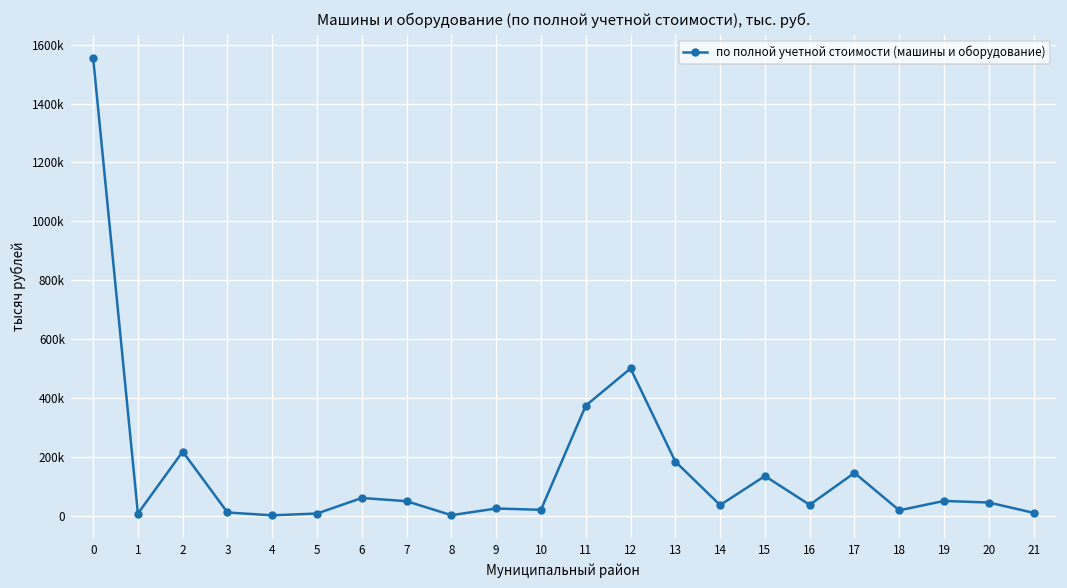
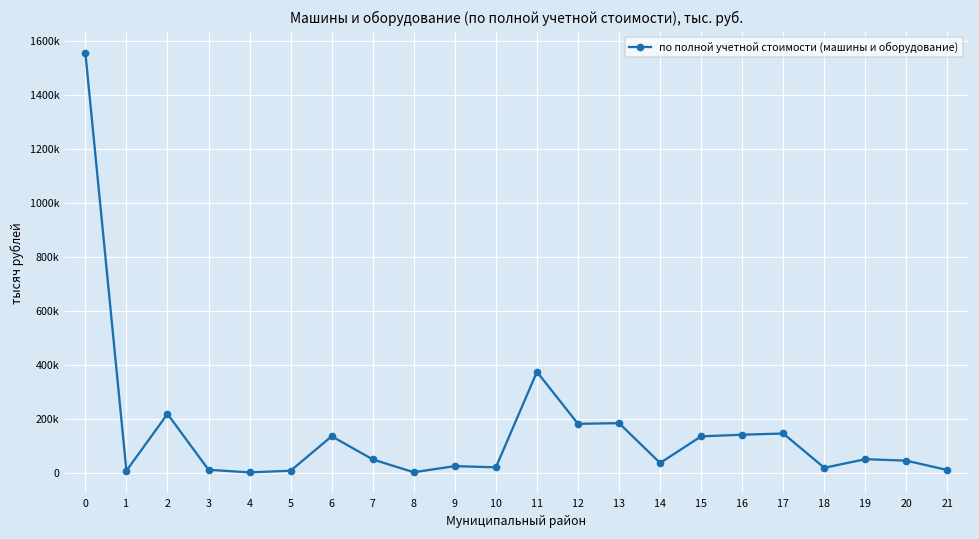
6: 60000 -> 140000
12: 500000 -> 180000
16: 40000 -> 140000
